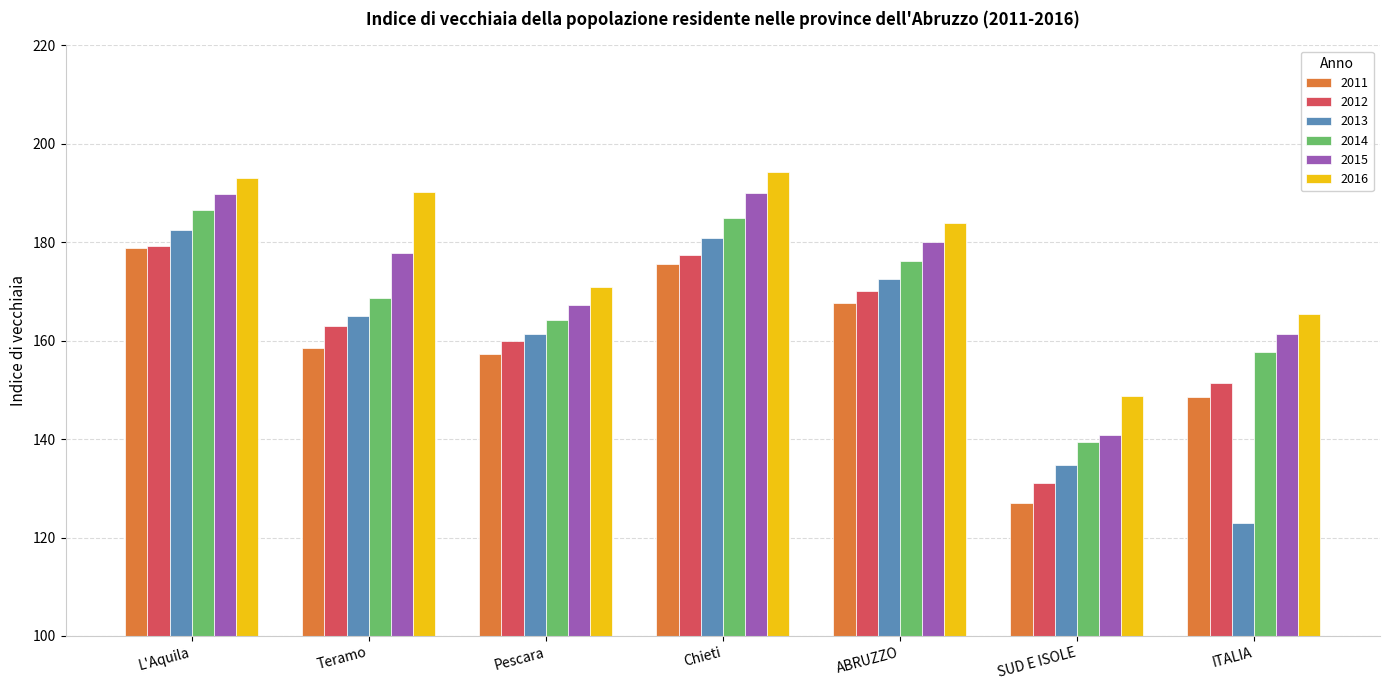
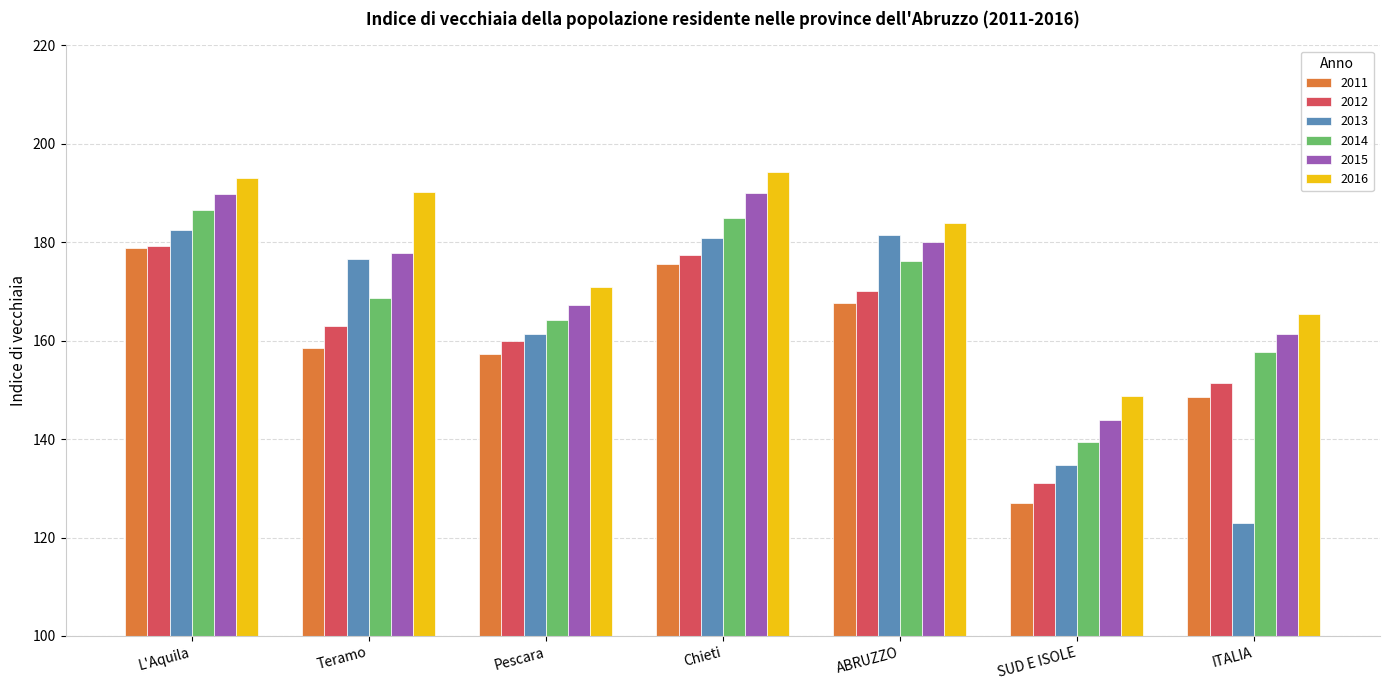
2013, Teramo: 165 -> 177
2013, ABRUZZO: 173 -> 182
2015, SUD E ISOLE: 141 -> 144
